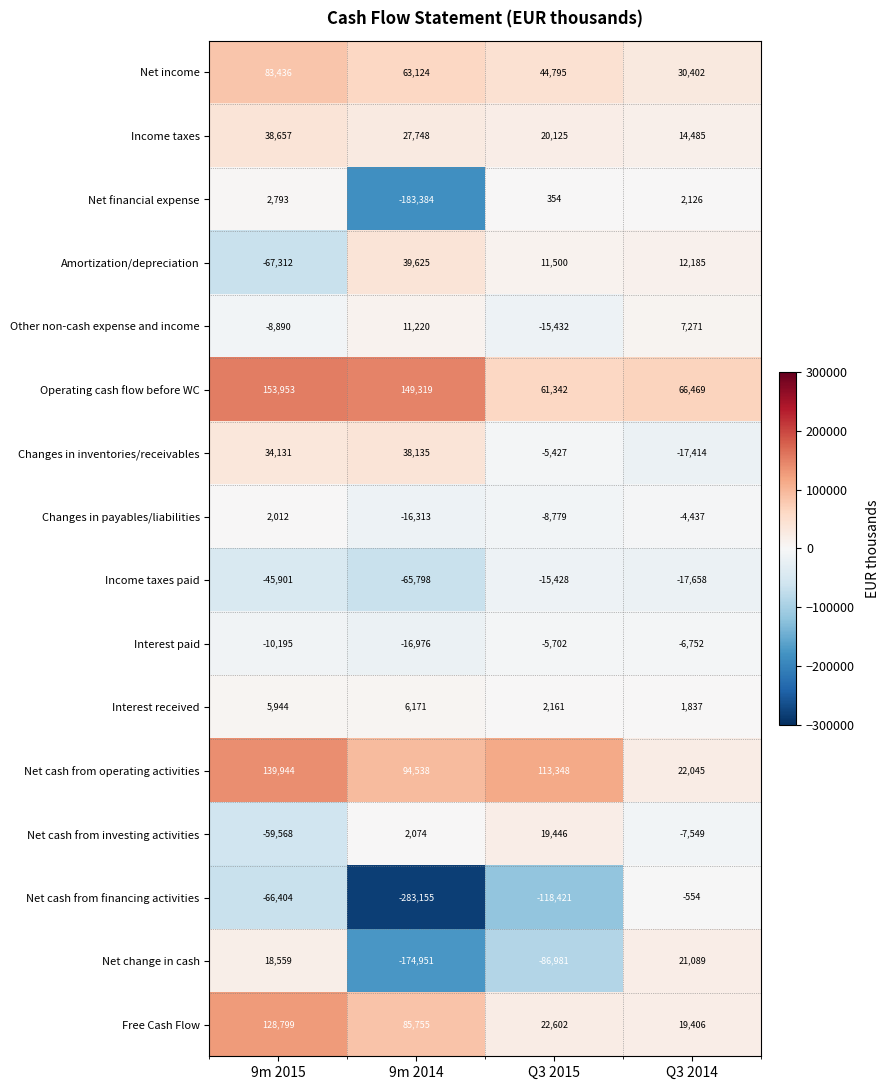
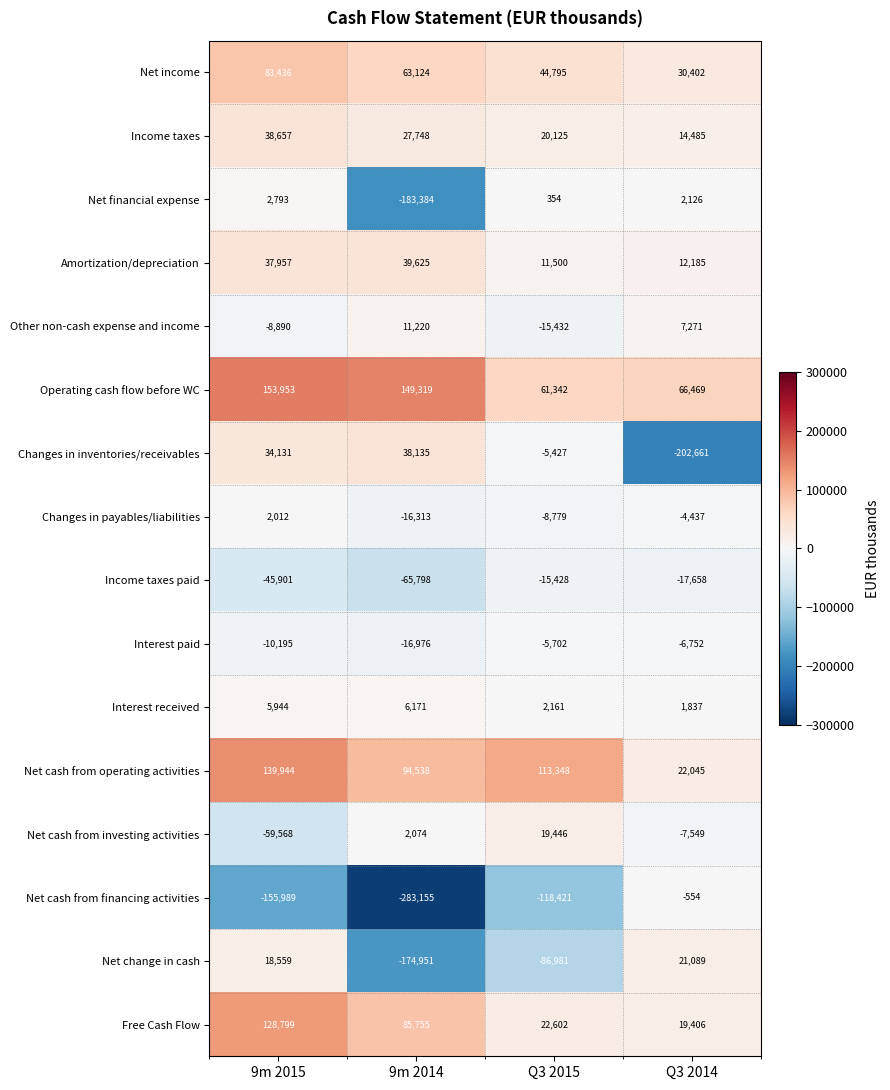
Amortization/depreciation, 9m 2015: -67,312 -> 37,957
Changes in inventories/receivables, Q3 2014: -17,414 -> -202,661
Net cash from financing activities, 9m 2015: -66,404 -> -155,989
